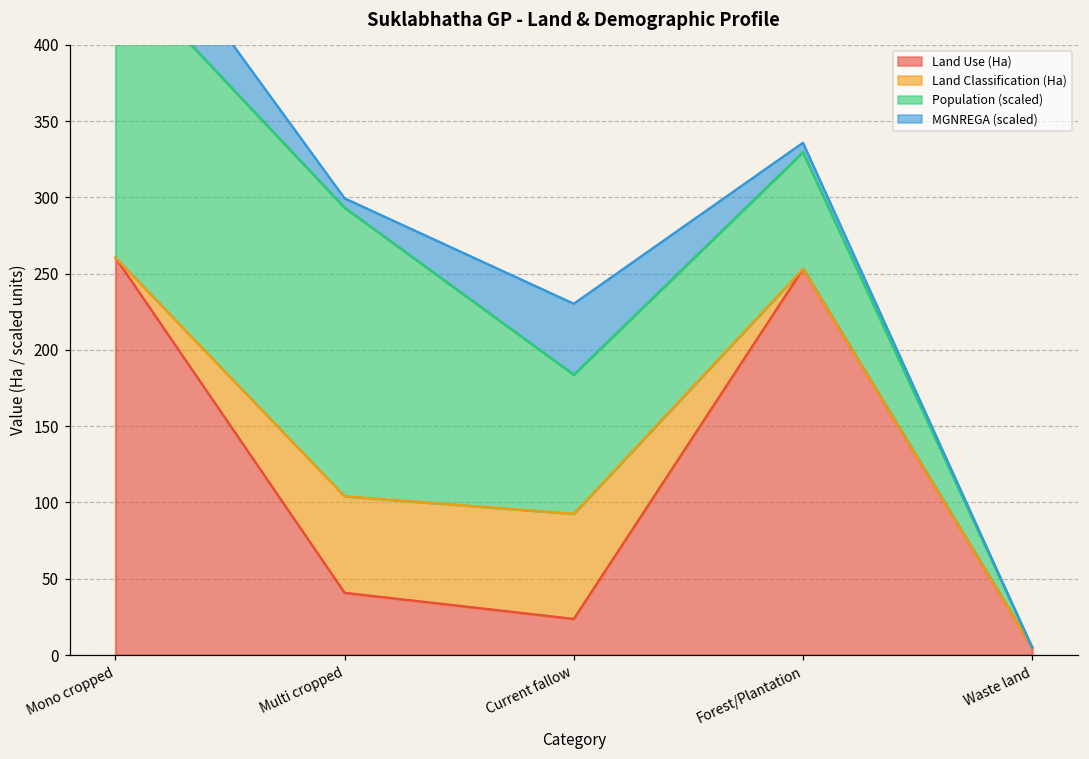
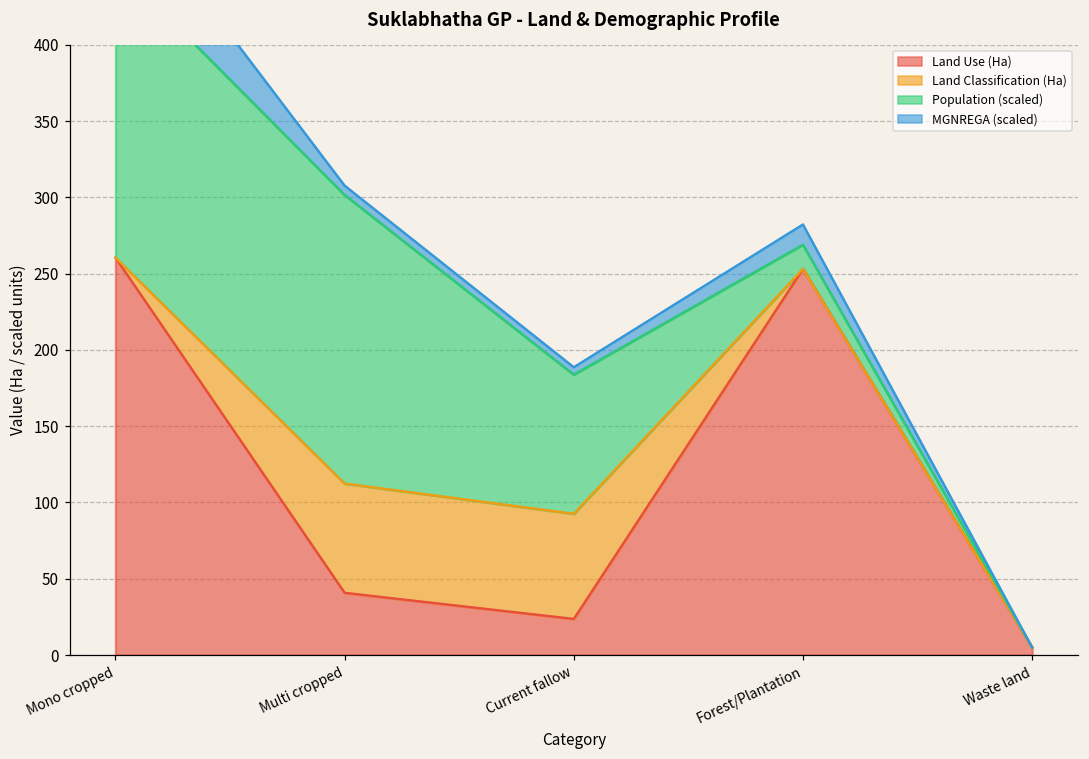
Land Classification (Ha), Multi cropped: 63 -> 72
MGNREGA (scaled), Current fallow: 47 -> 5
Population (scaled), Forest/Plantation: 76 -> 16
MGNREGA (scaled), Forest/Plantation: 6 -> 13
